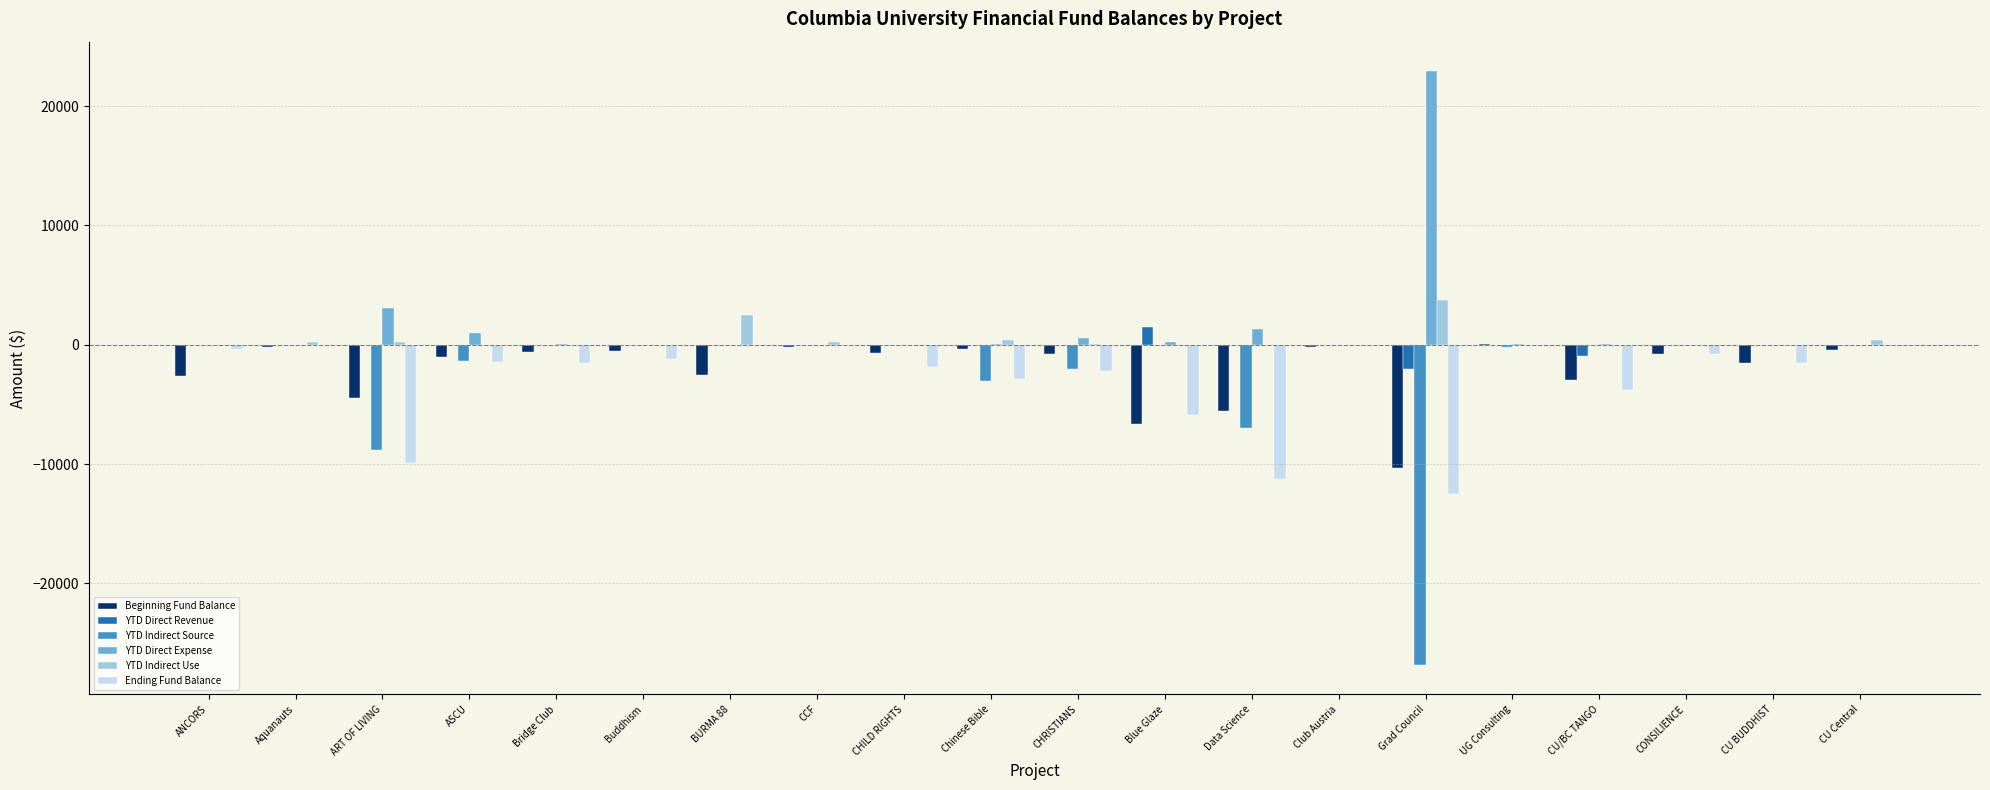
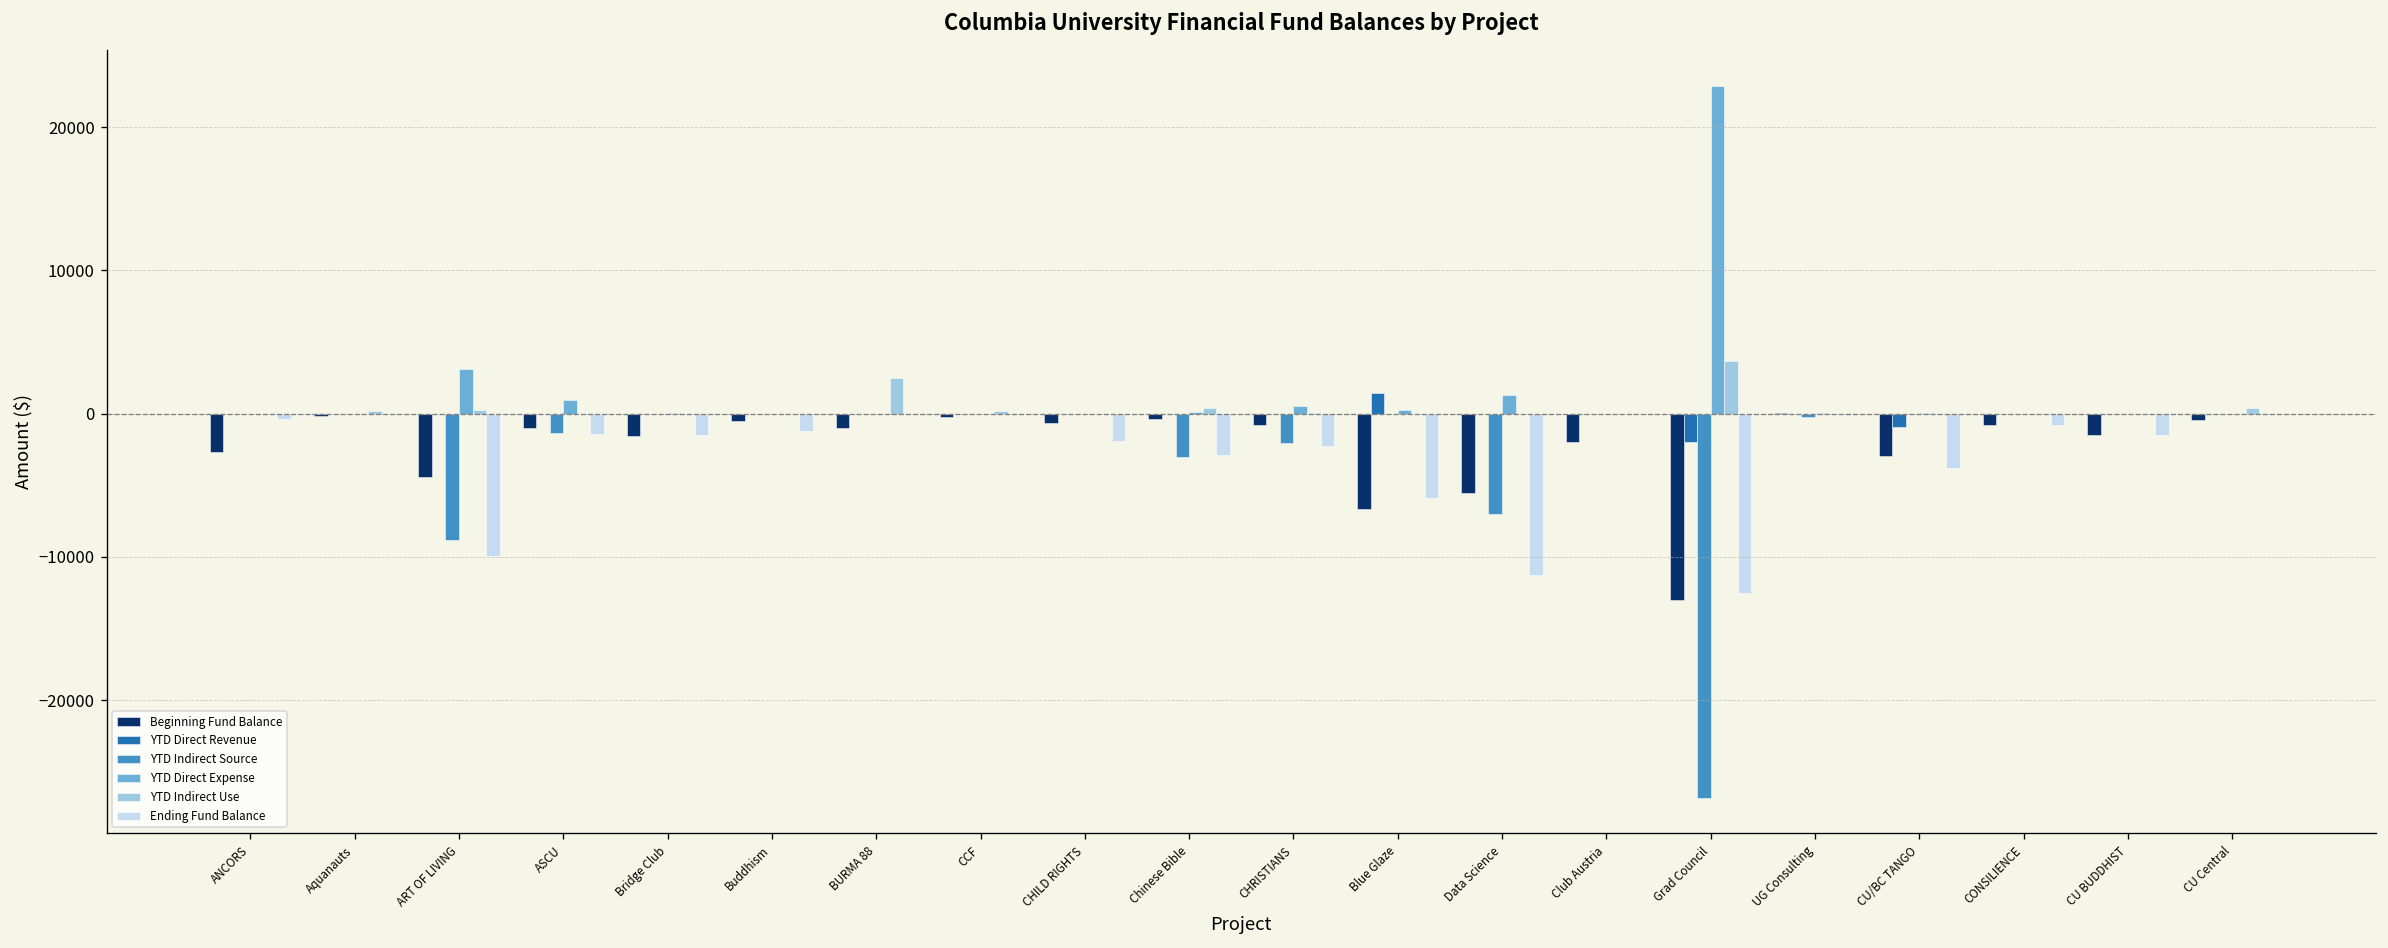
Beginning Fund Balance, Bridge Club: -600 -> -1500
Beginning Fund Balance, BURMA 88: -2500 -> -1000
Beginning Fund Balance, Club Austria: -200 -> -1900
Beginning Fund Balance, Grad Council: -10300 -> -13000
